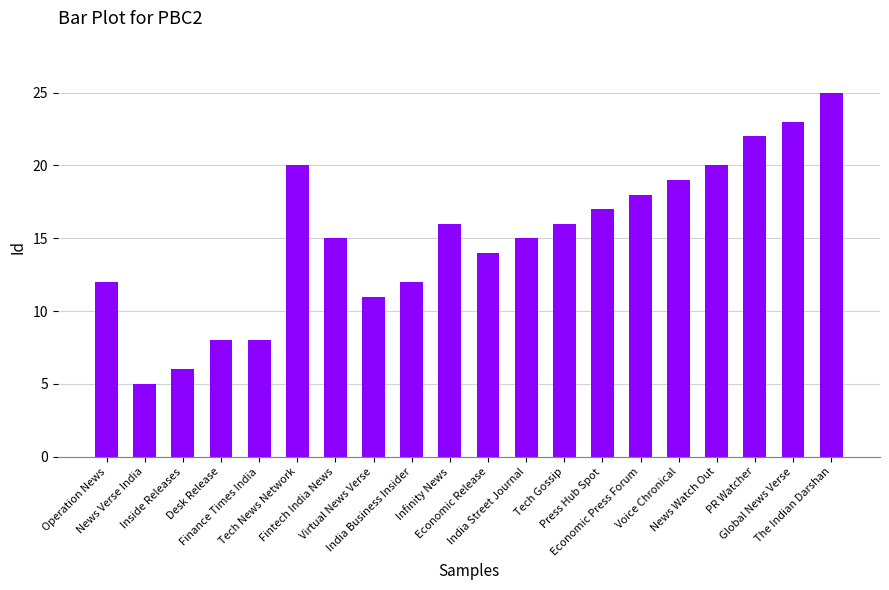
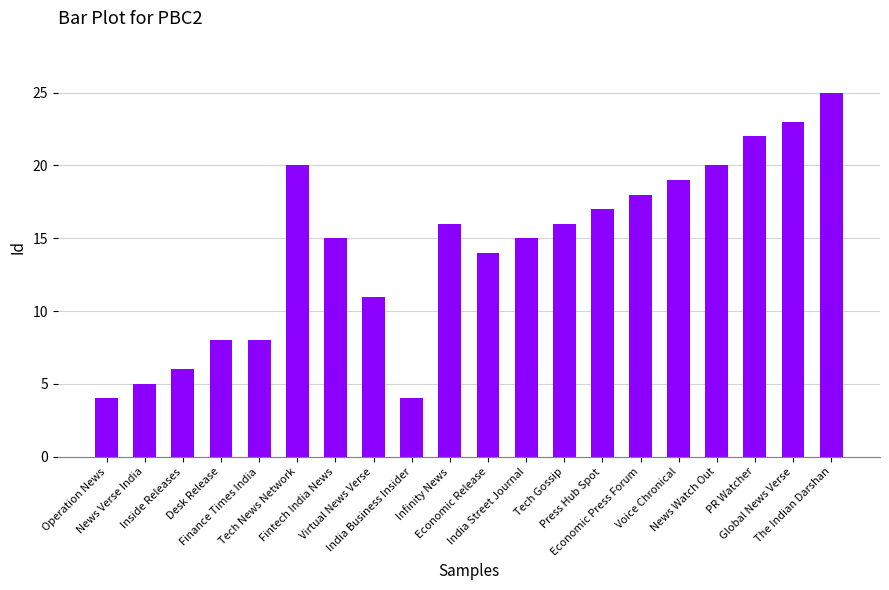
Operation News: 12 -> 4
India Business Insider: 12 -> 4
